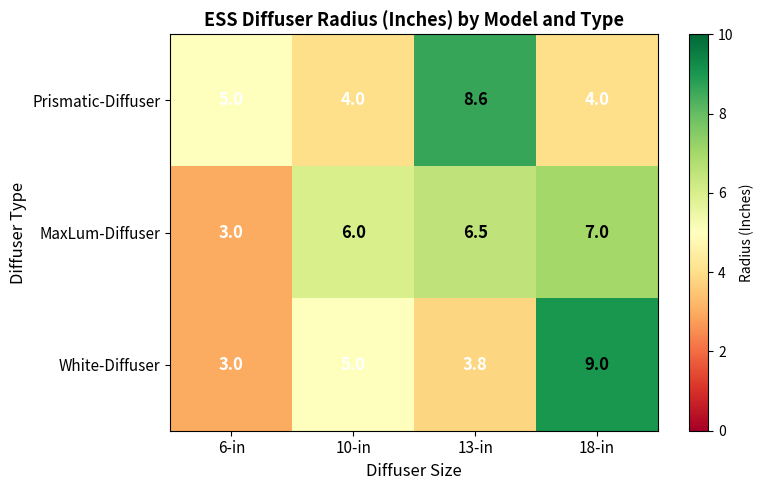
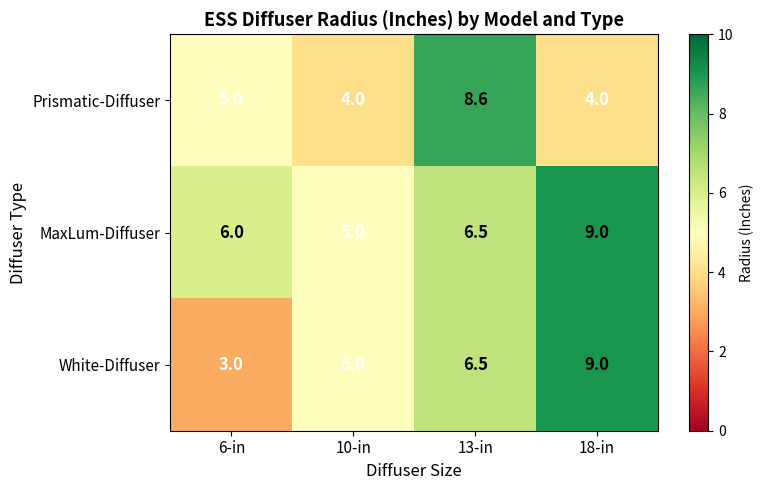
MaxLum-Diffuser, 6-in: 3.0 -> 6.0
MaxLum-Diffuser, 10-in: 6.0 -> 5.0
MaxLum-Diffuser, 18-in: 7.0 -> 9.0
White-Diffuser, 13-in: 3.8 -> 6.5
